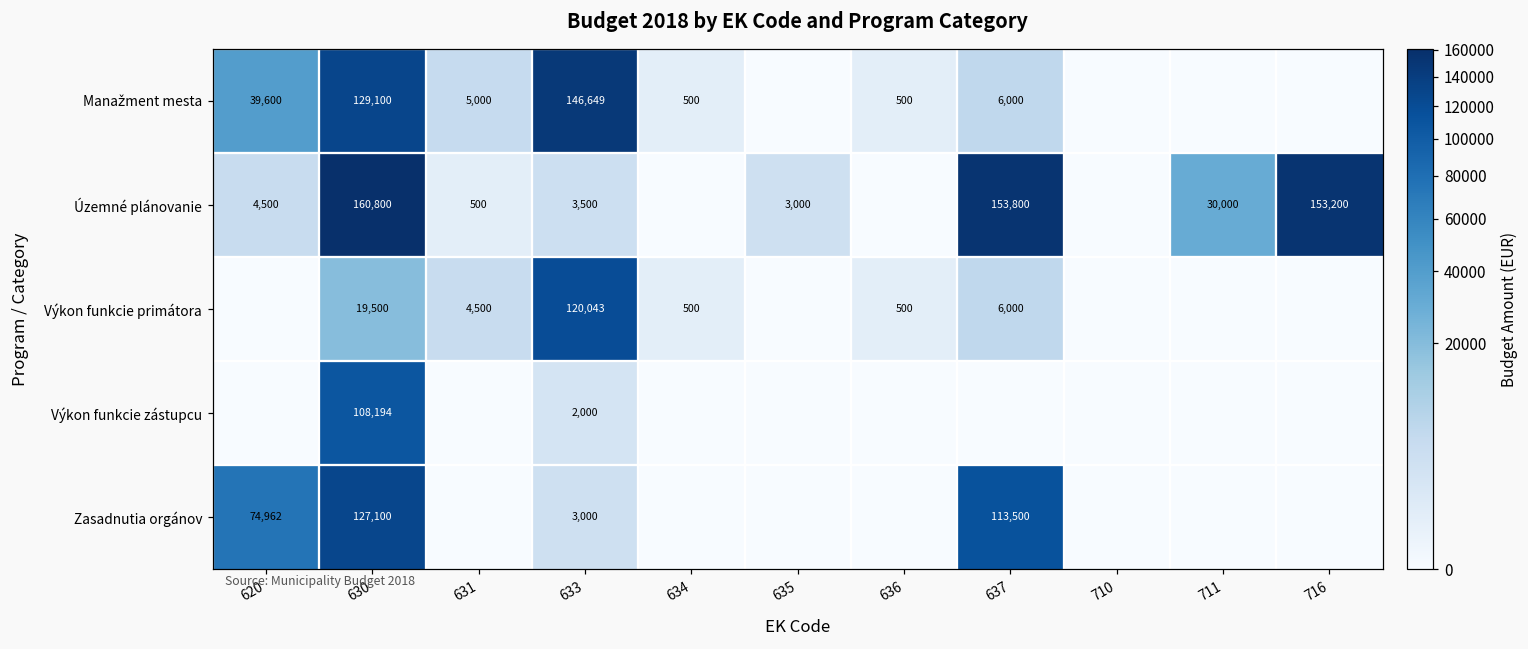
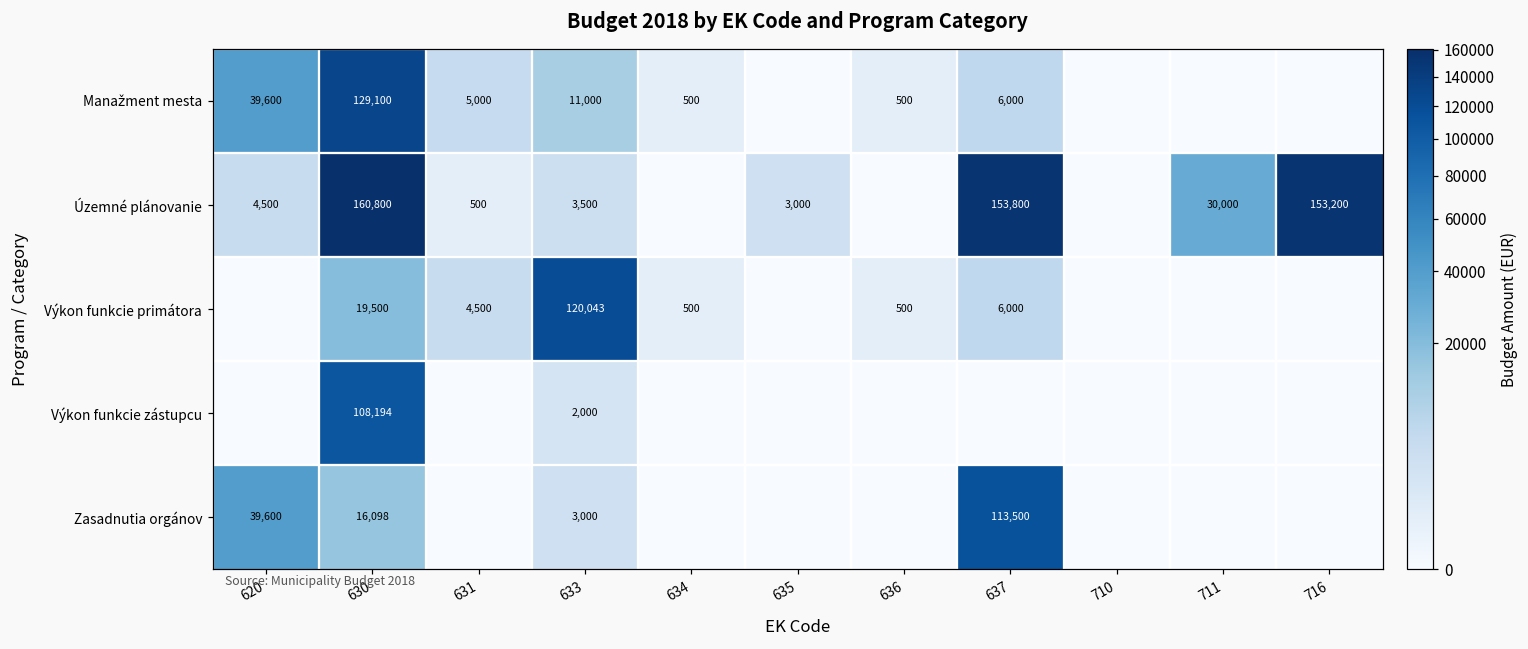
Manažment mesta, 633: 146,649 -> 11,000
Zasadnutia orgánov, 620: 74,962 -> 39,600
Zasadnutia orgánov, 630: 127,100 -> 16,098
